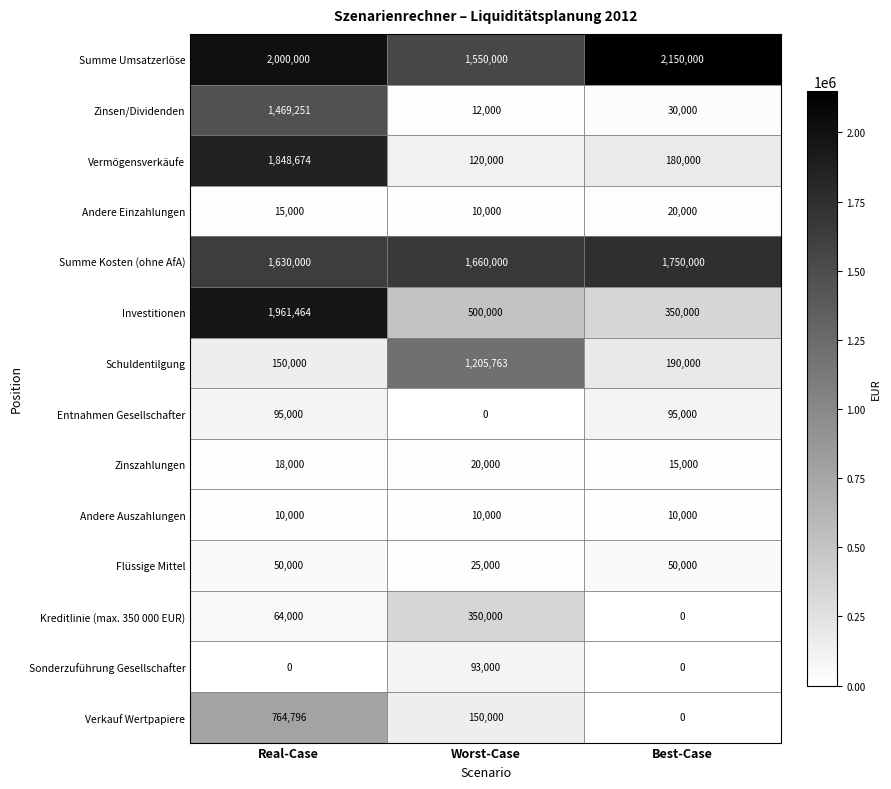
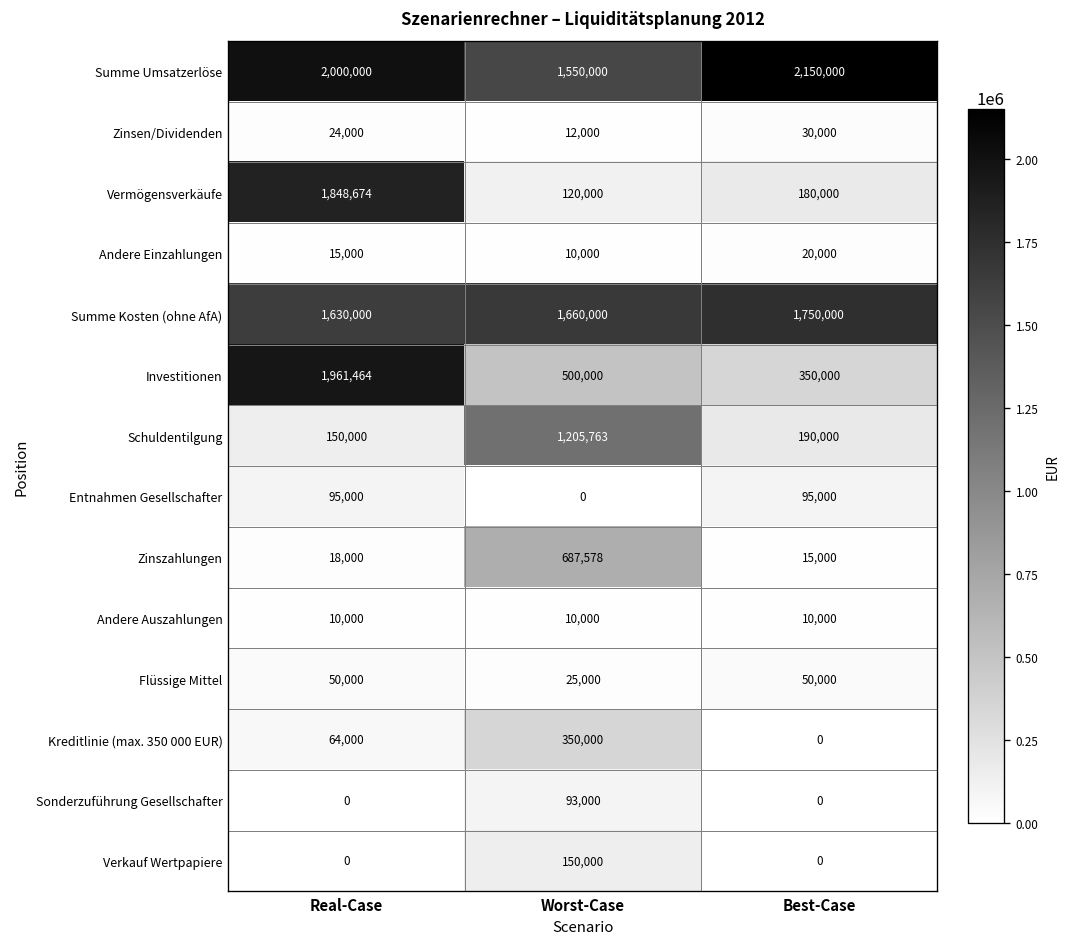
Zinsen/Dividenden, Real-Case: 1,469,251 -> 24,000
Zinszahlungen, Worst-Case: 20,000 -> 687,578
Verkauf Wertpapiere, Real-Case: 764,796 -> 0
